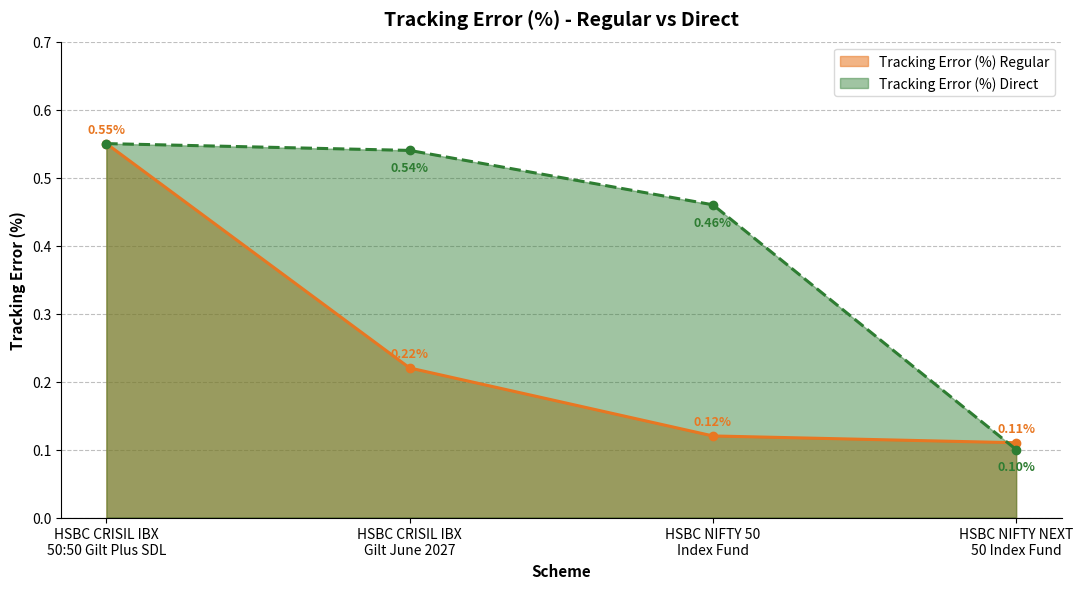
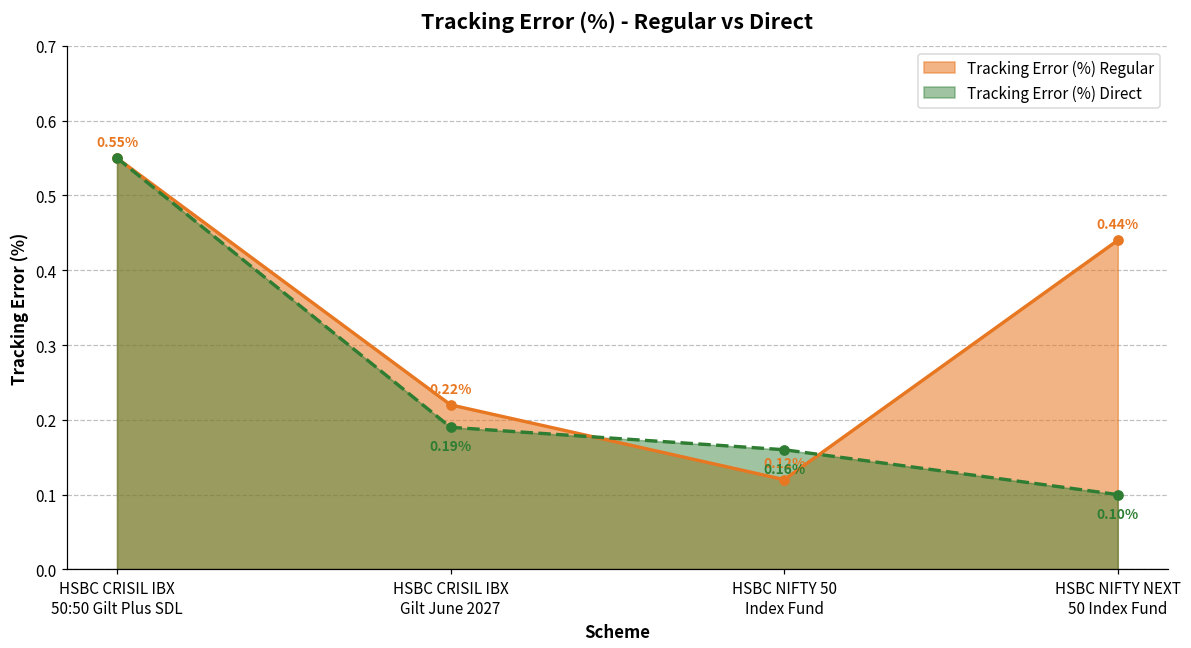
Tracking Error (%) Direct, HSBC CRISIL IBX Gilt June 2027: 0.54% -> 0.19%
Tracking Error (%) Direct, HSBC NIFTY 50 Index Fund: 0.46% -> 0.16%
Tracking Error (%) Regular, HSBC NIFTY NEXT 50 Index Fund: 0.11% -> 0.44%
